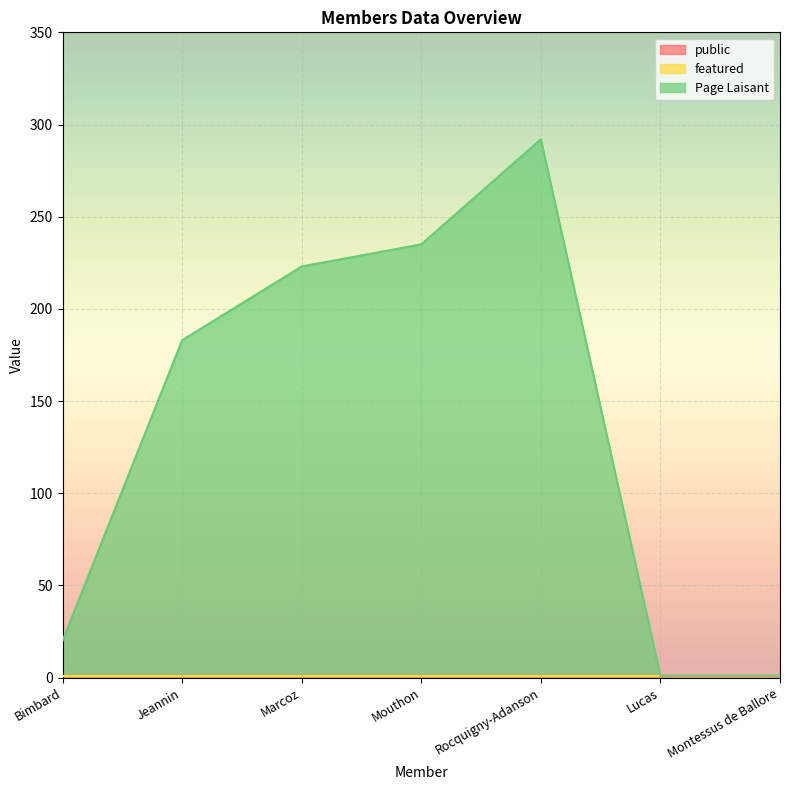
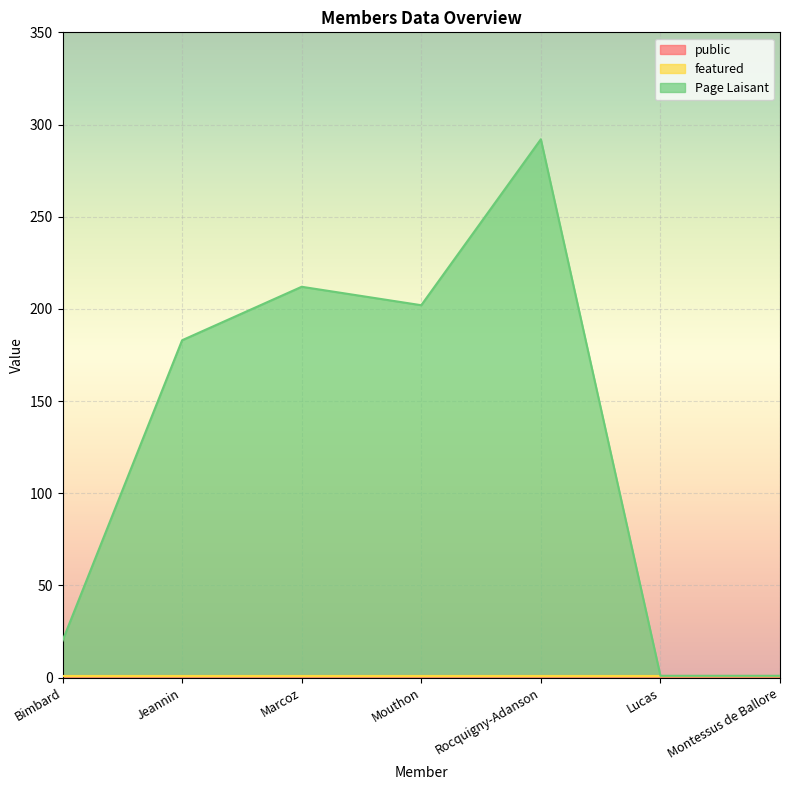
Page Laisant, Marcoz: 223 -> 212
Page Laisant, Mouthon: 235 -> 202
